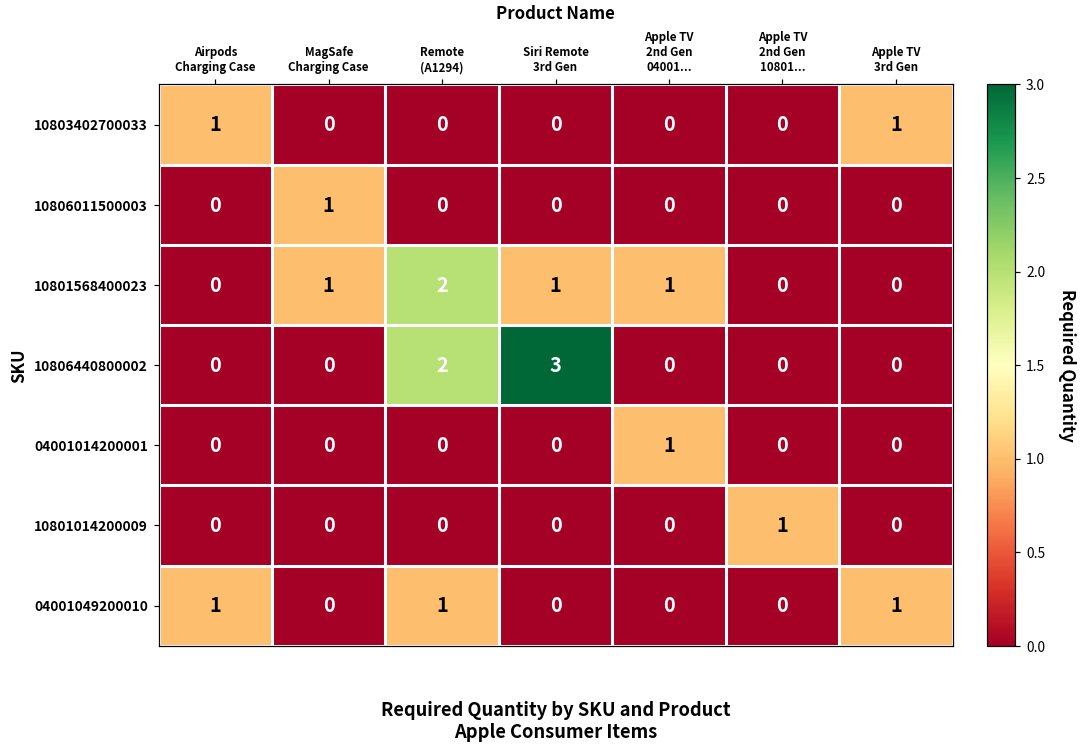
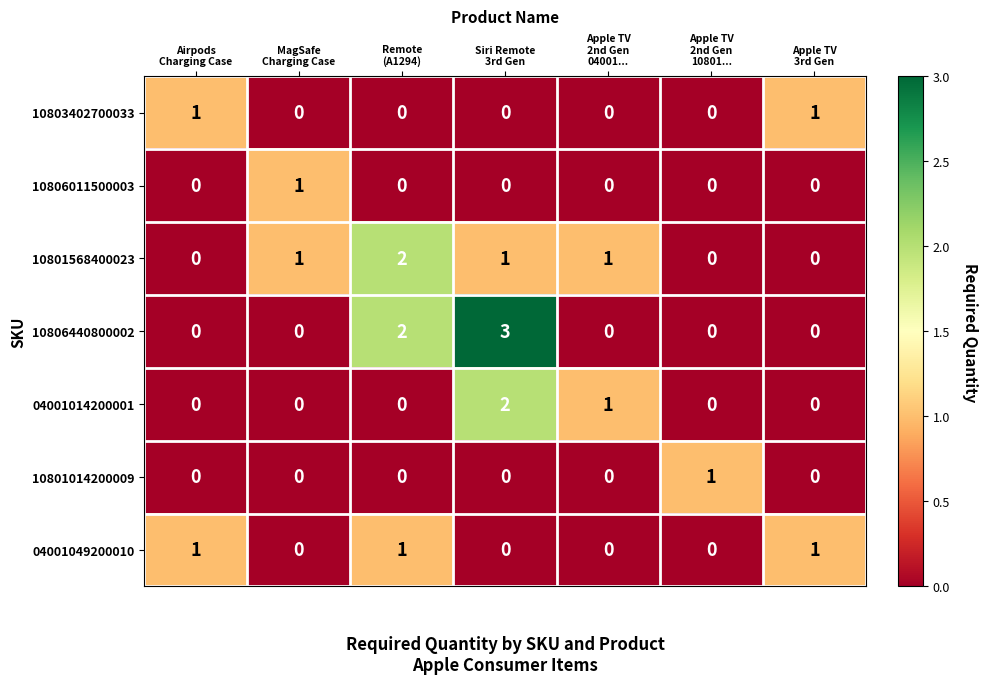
04001014200001, Siri Remote 3rd Gen: 0 -> 2
